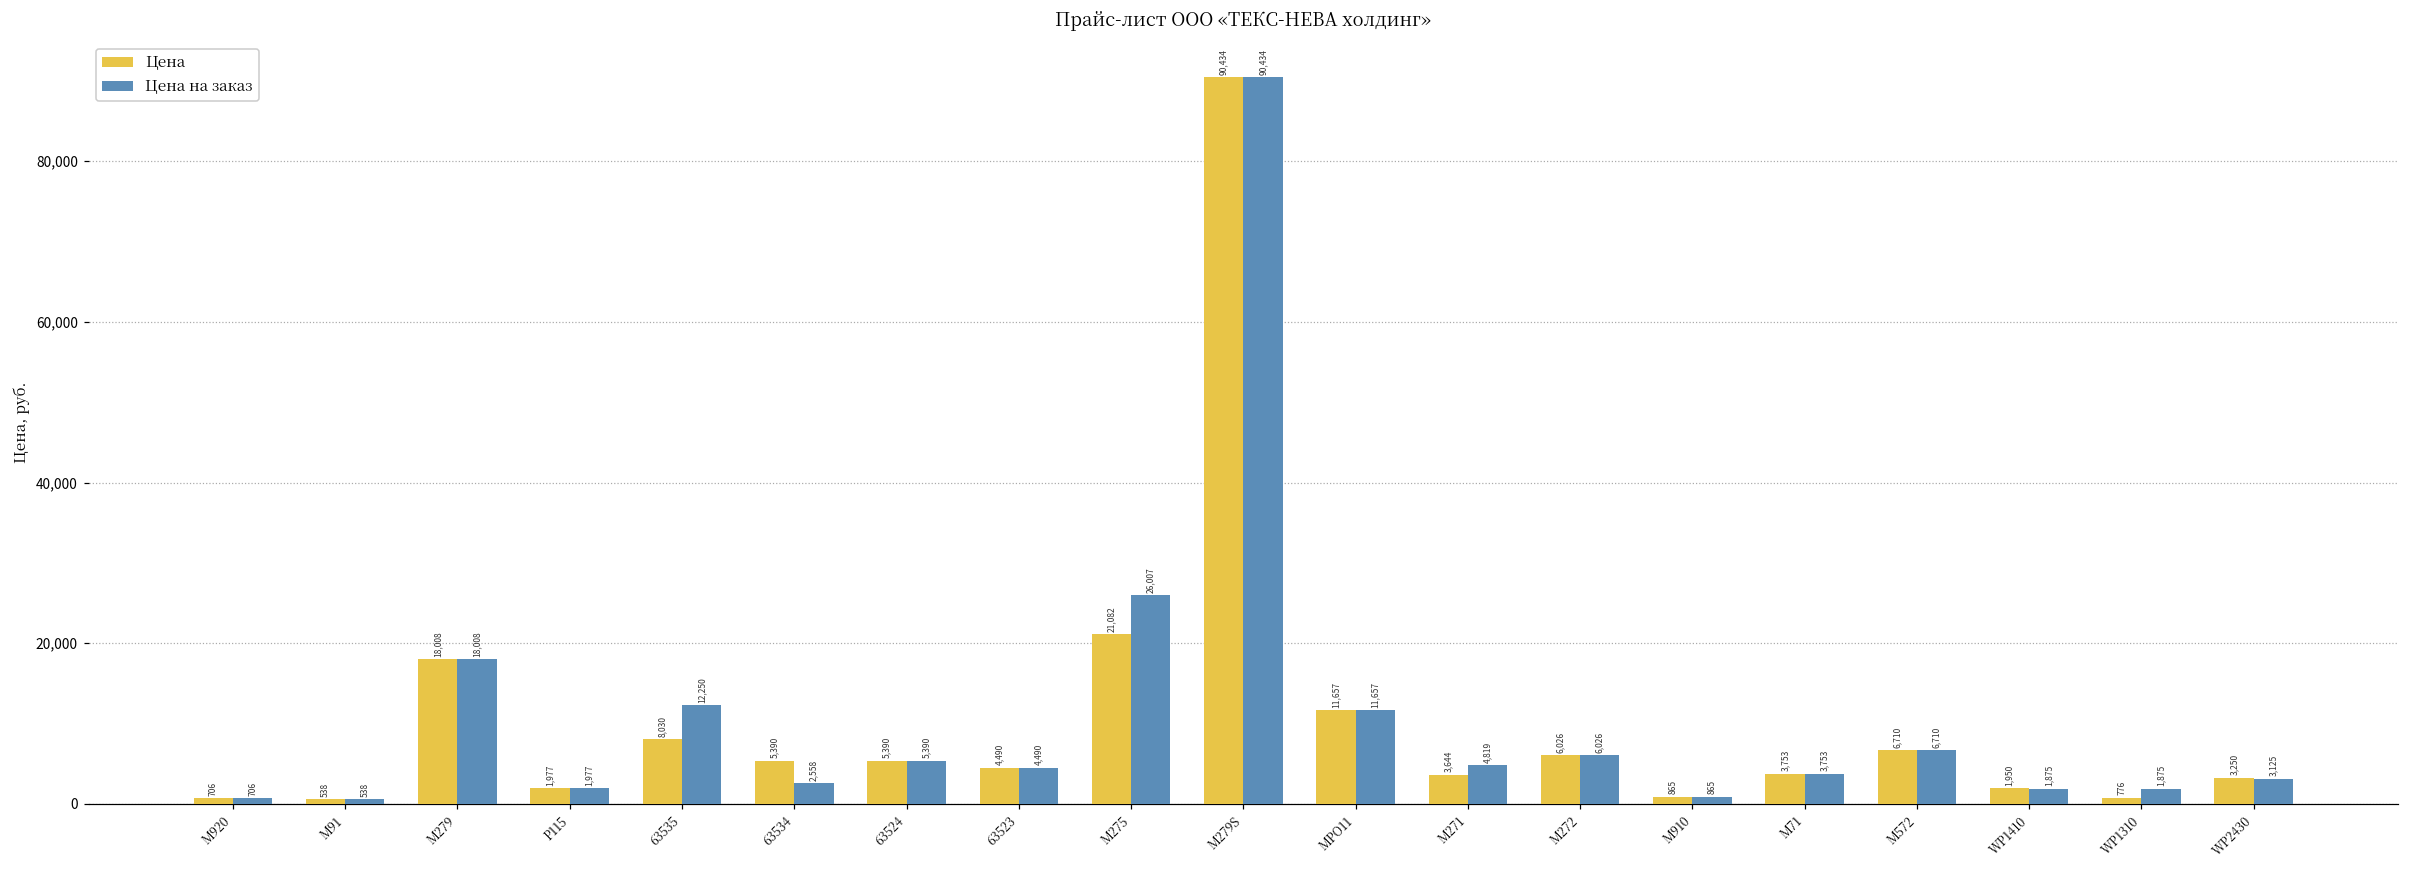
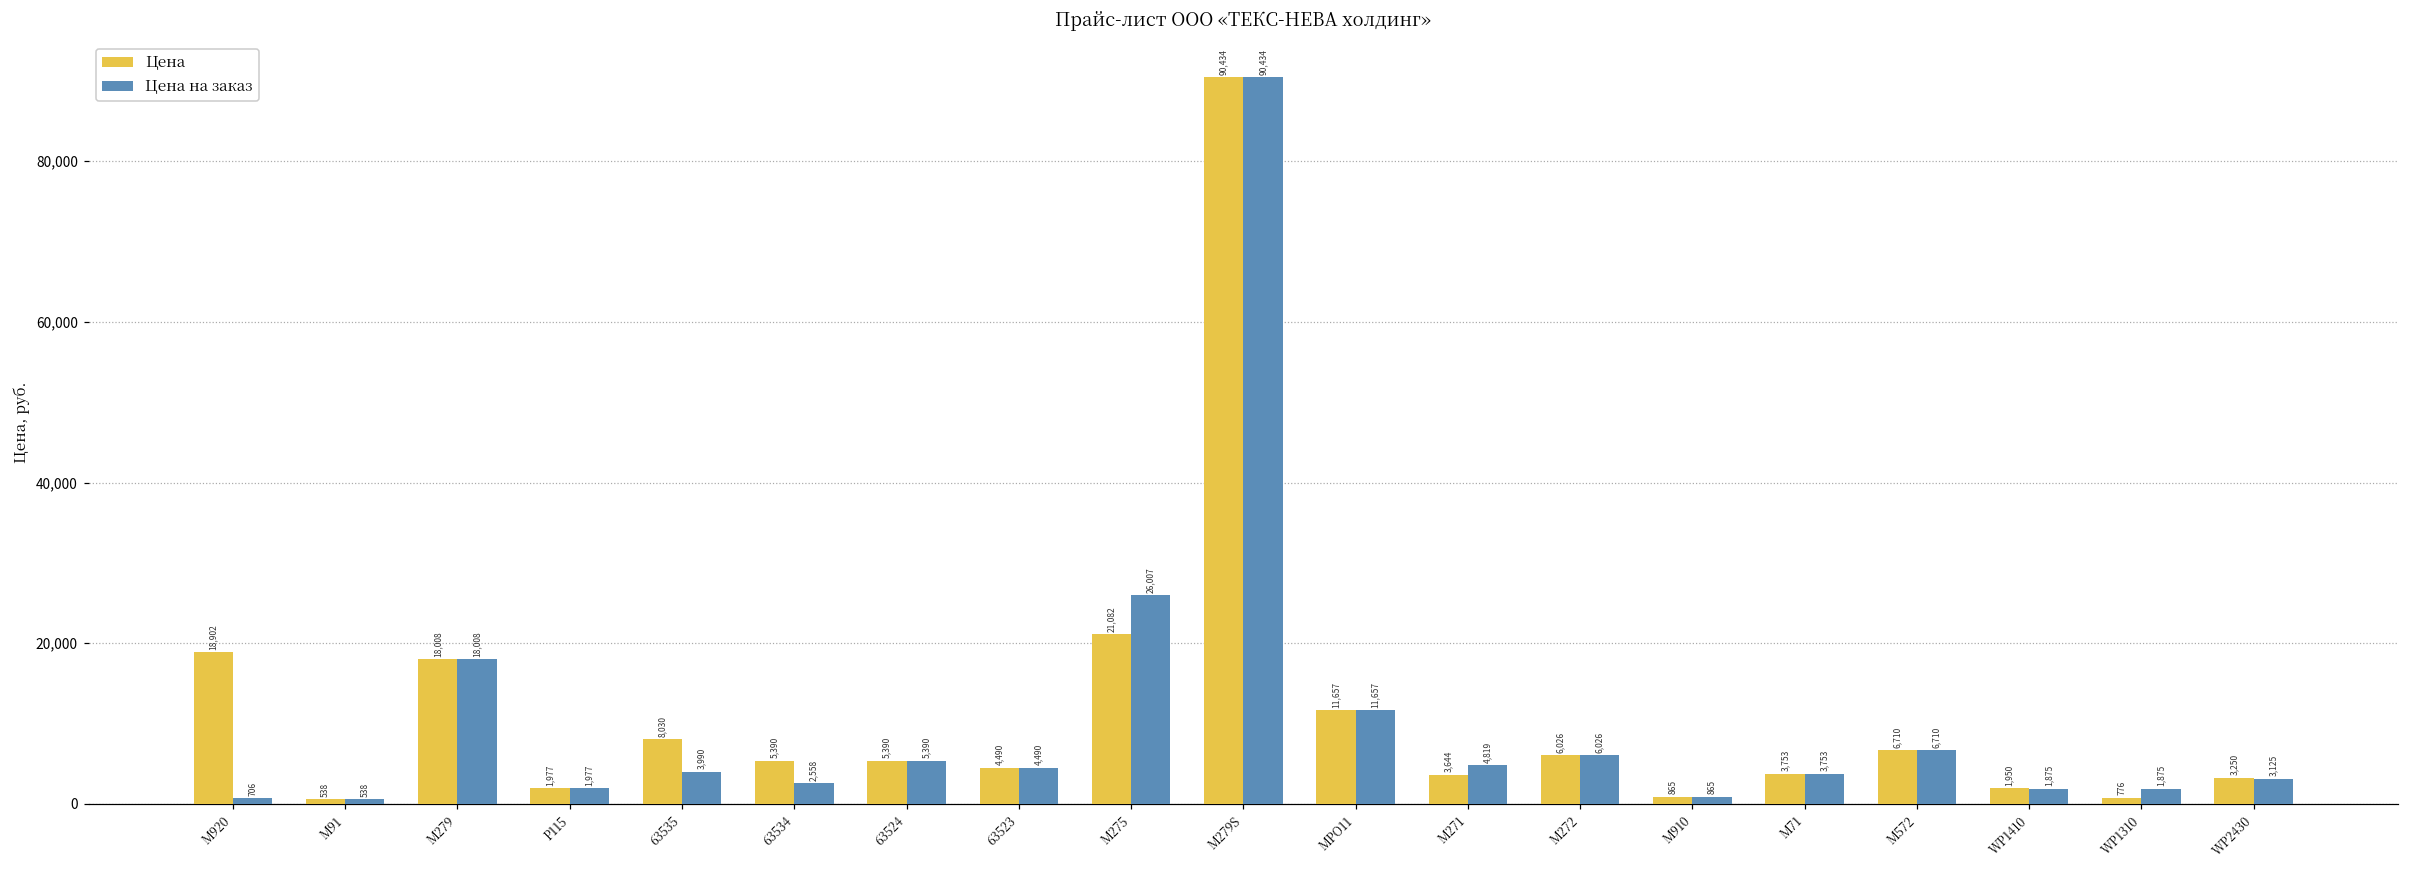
Цена, M920: 706 -> 18,902
Цена на заказ, 63535: 12,250 -> 3,990
